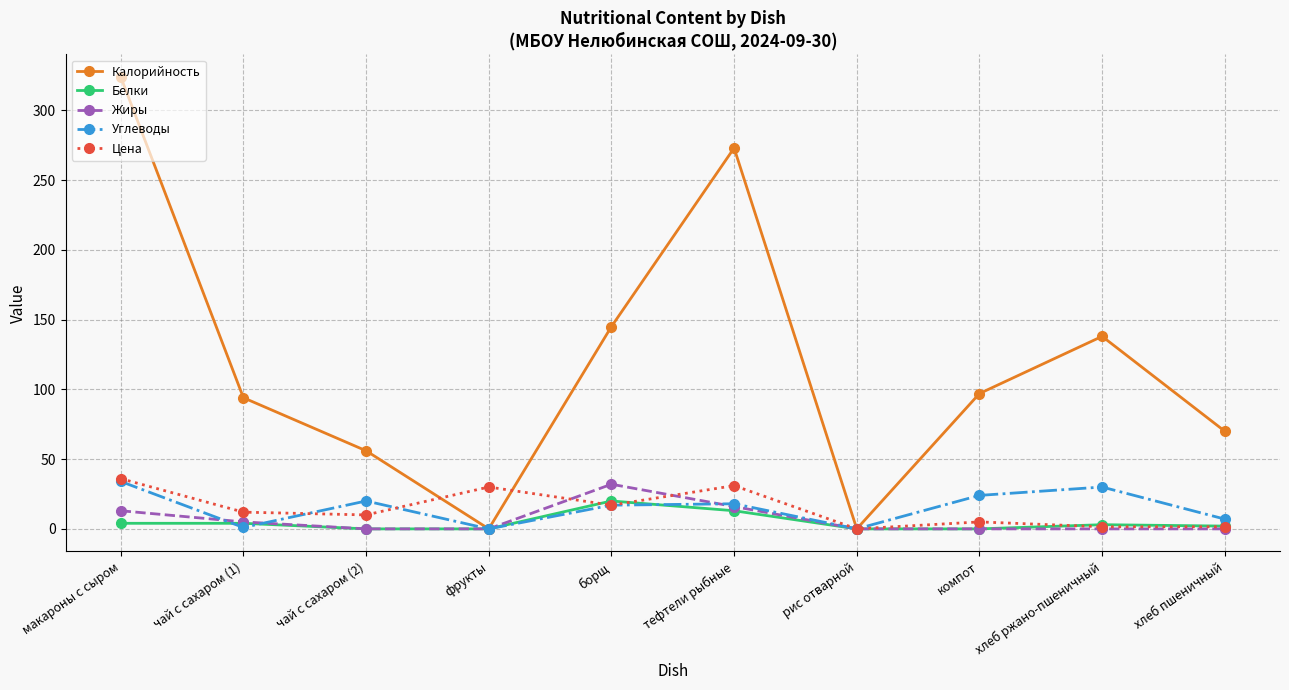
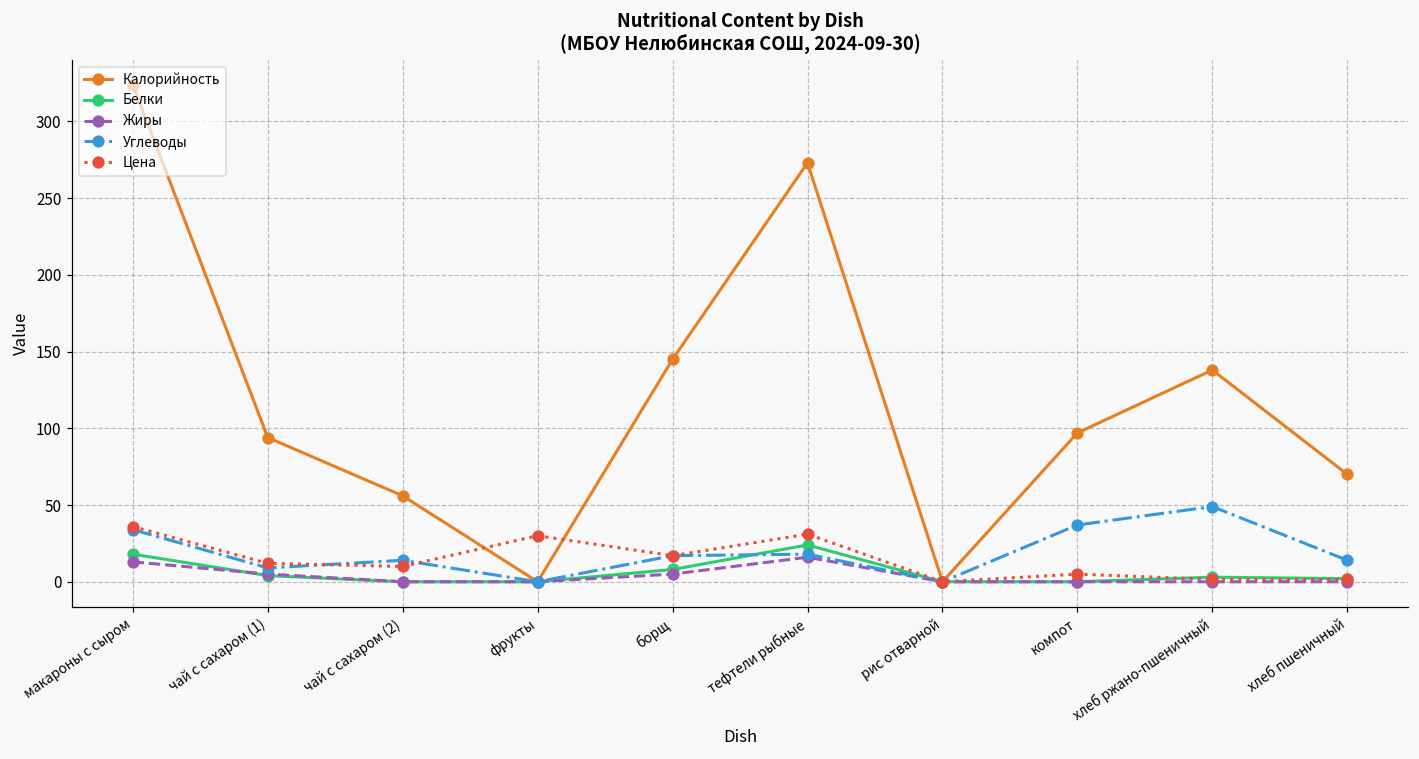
Белки, макароны с сыром: 4 -> 18
Углеводы, чай с сахаром (1): 1 -> 9
Углеводы, чай с сахаром (2): 20 -> 14
Белки, борщ: 20 -> 8
Жиры, борщ: 32 -> 5
Белки, тефтели рыбные: 13 -> 24
Углеводы, компот: 24 -> 37
Углеводы, хлеб ржано-пшеничный: 30 -> 49
Углеводы, хлеб пшеничный: 7 -> 14
